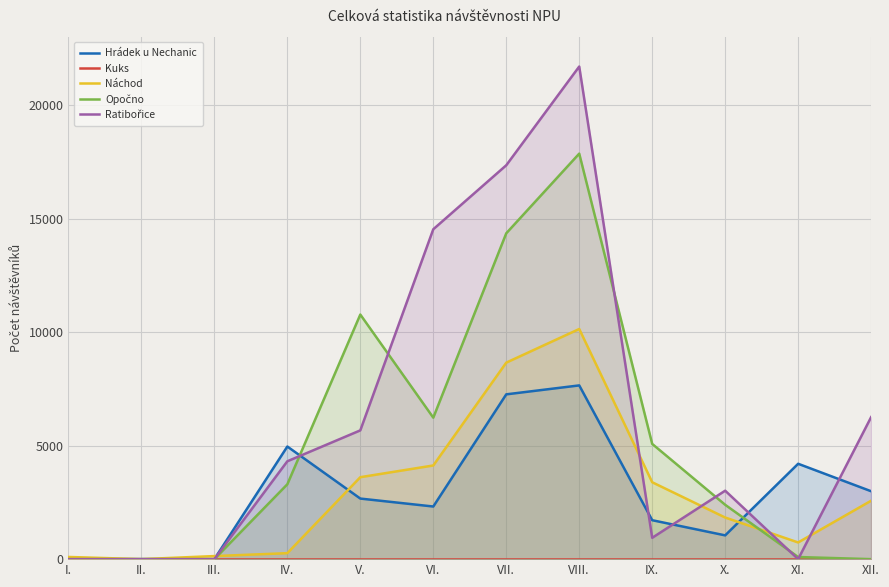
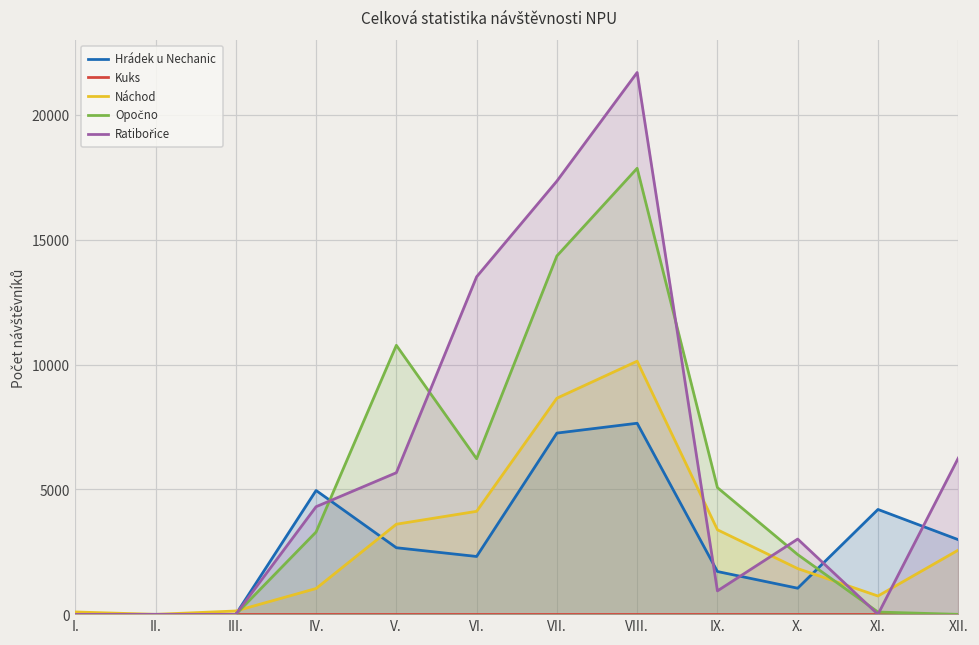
Náchod, IV.: 300 -> 1000
Ratibořice, VI.: 14500 -> 13500
